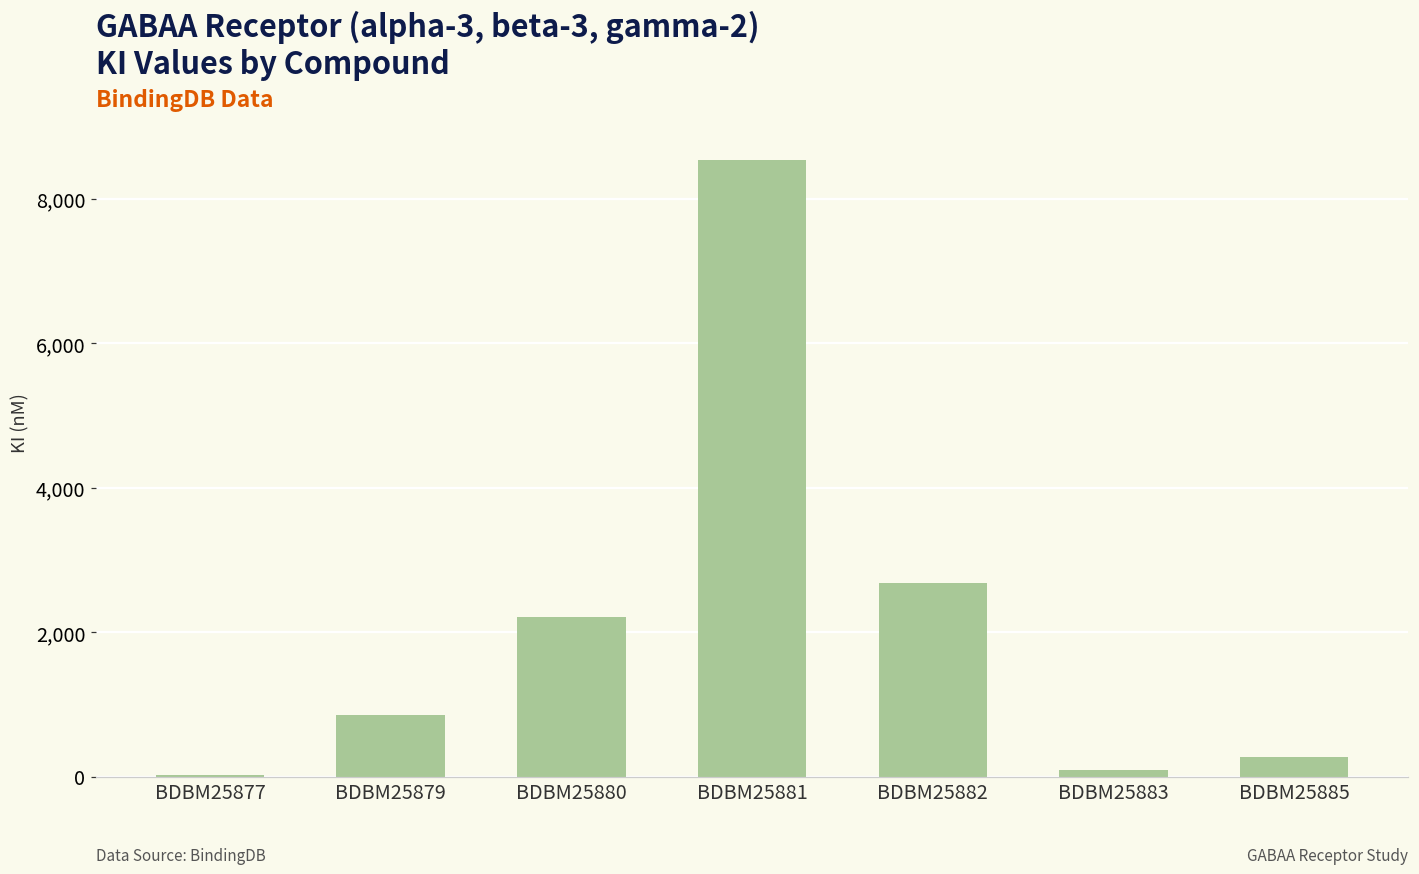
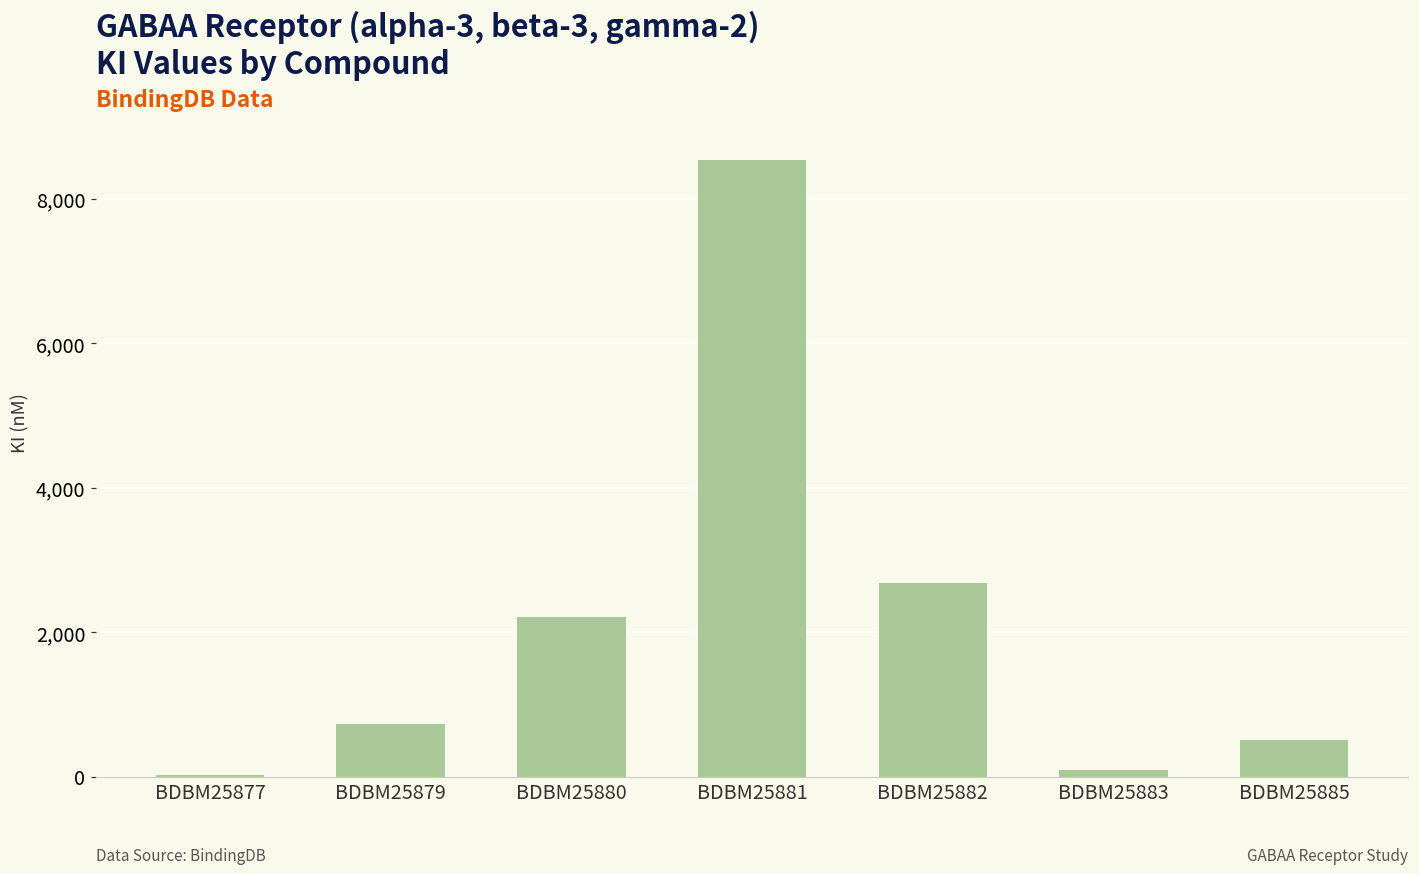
BDBM25879: 900 -> 700
BDBM25885: 300 -> 500
